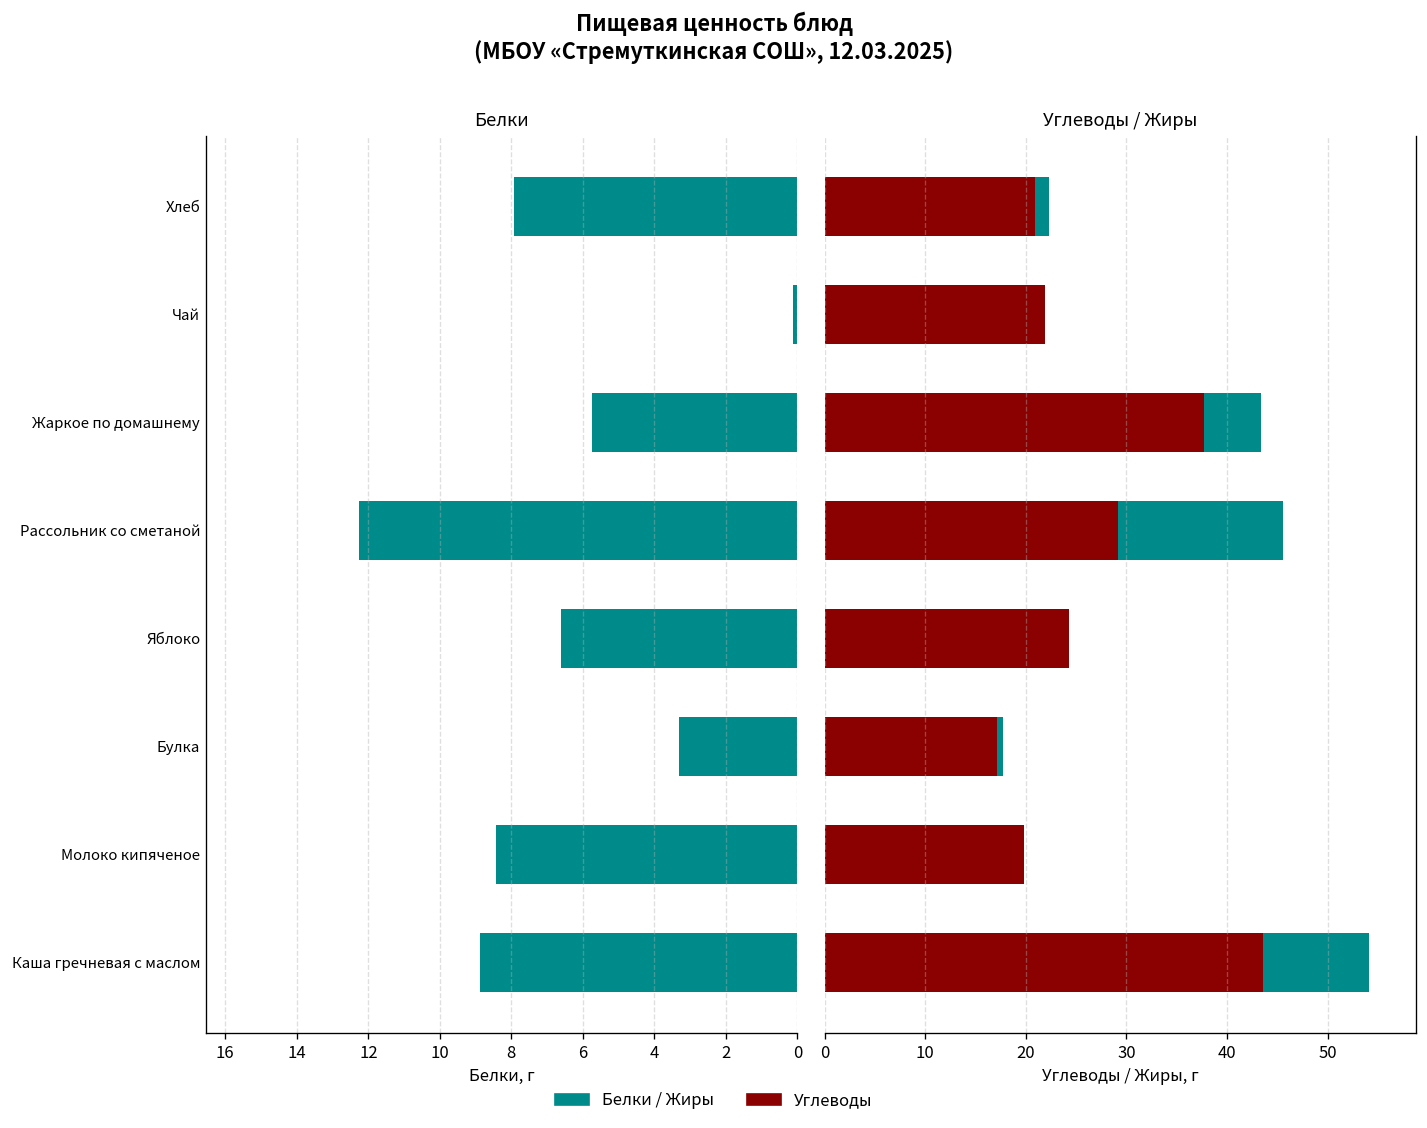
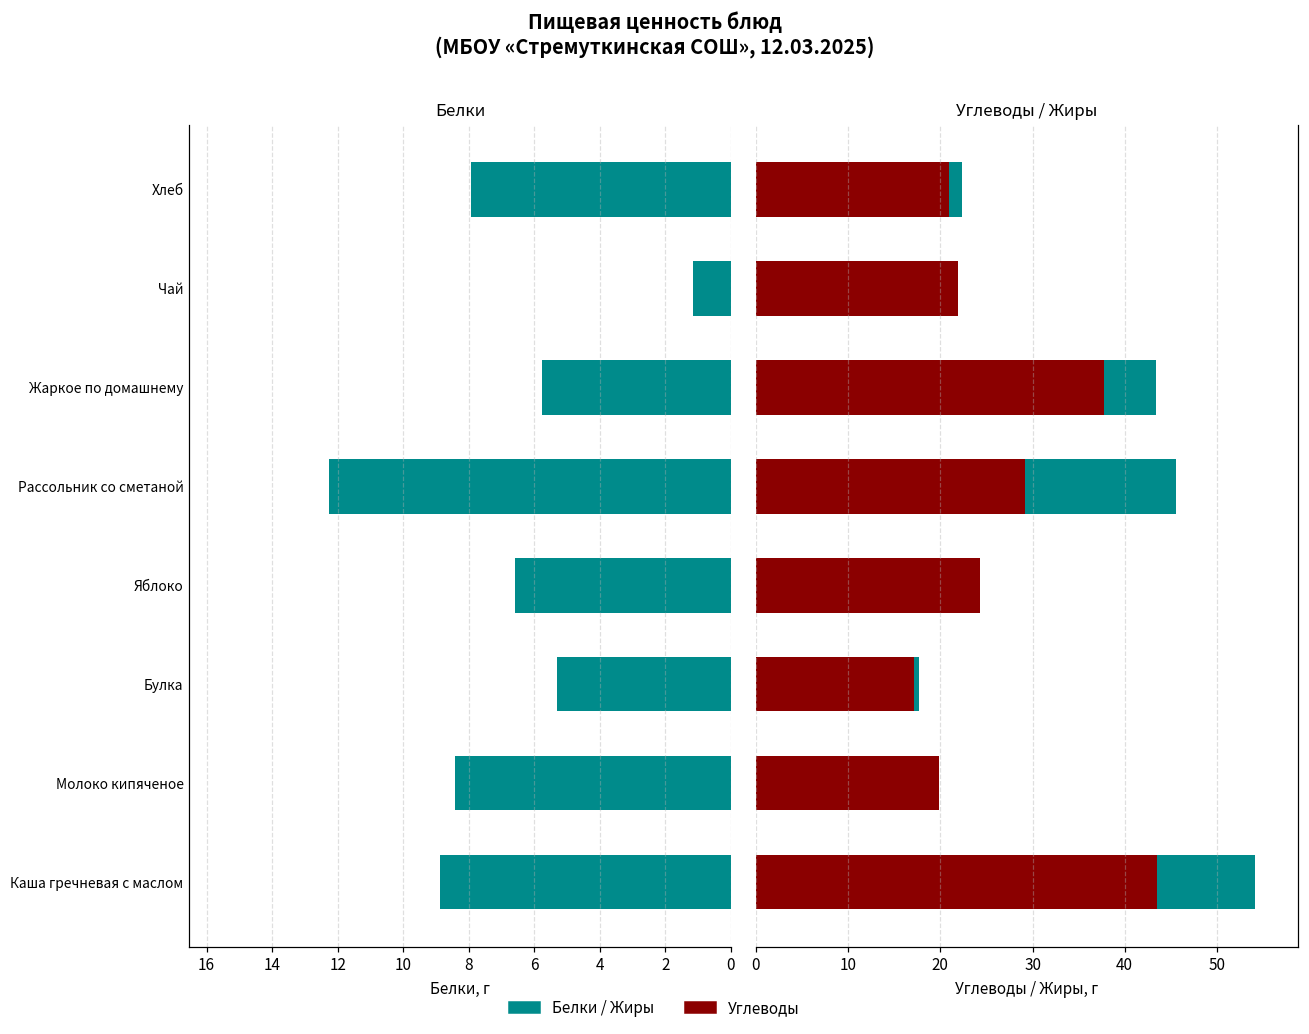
Белки, Чай: 0.1 -> 1.2
Белки, Булка: 3.3 -> 5.3
